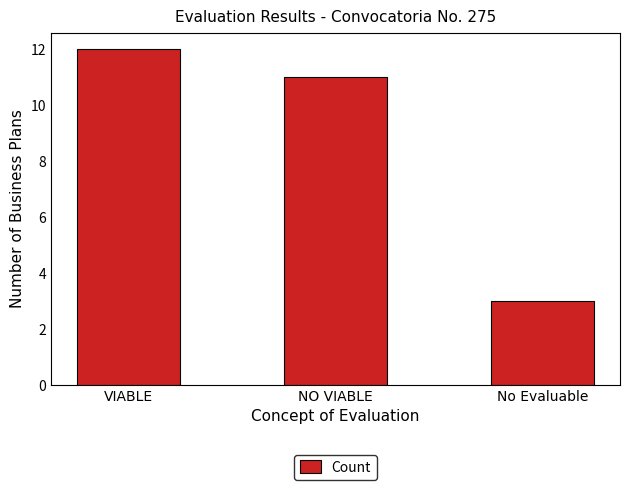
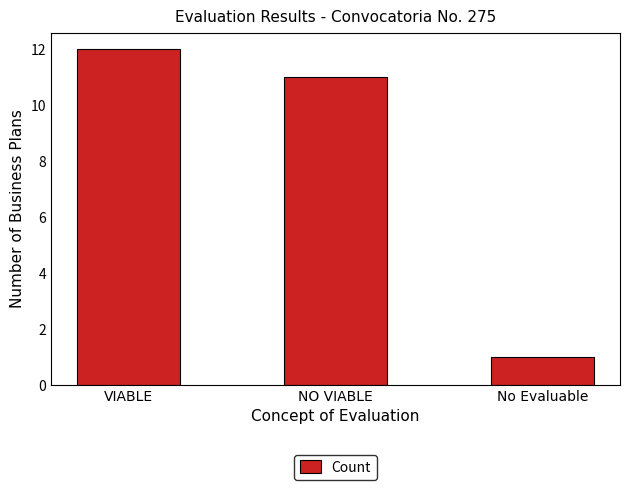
No Evaluable: 3 -> 1
